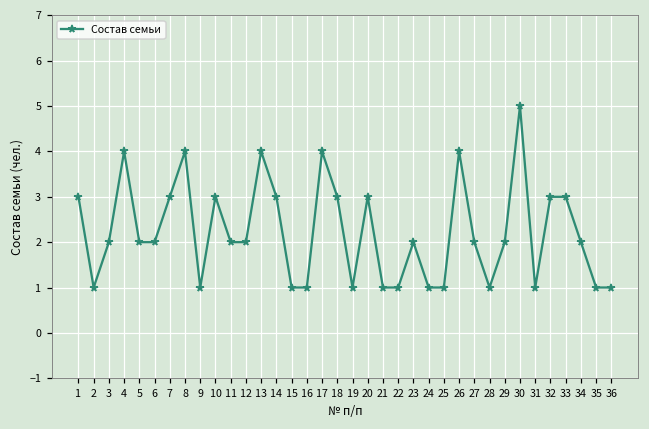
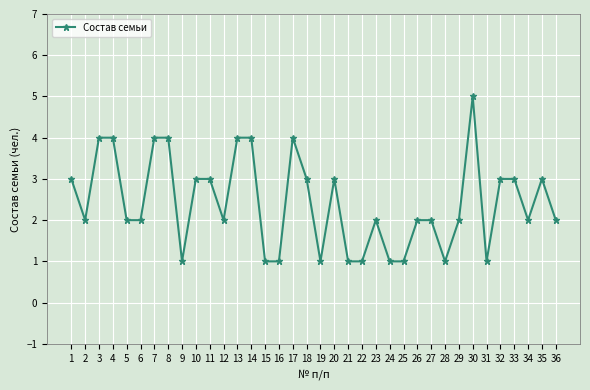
2: 1 -> 2
3: 2 -> 4
7: 3 -> 4
11: 2 -> 3
14: 3 -> 4
26: 4 -> 2
35: 1 -> 3
36: 1 -> 2
